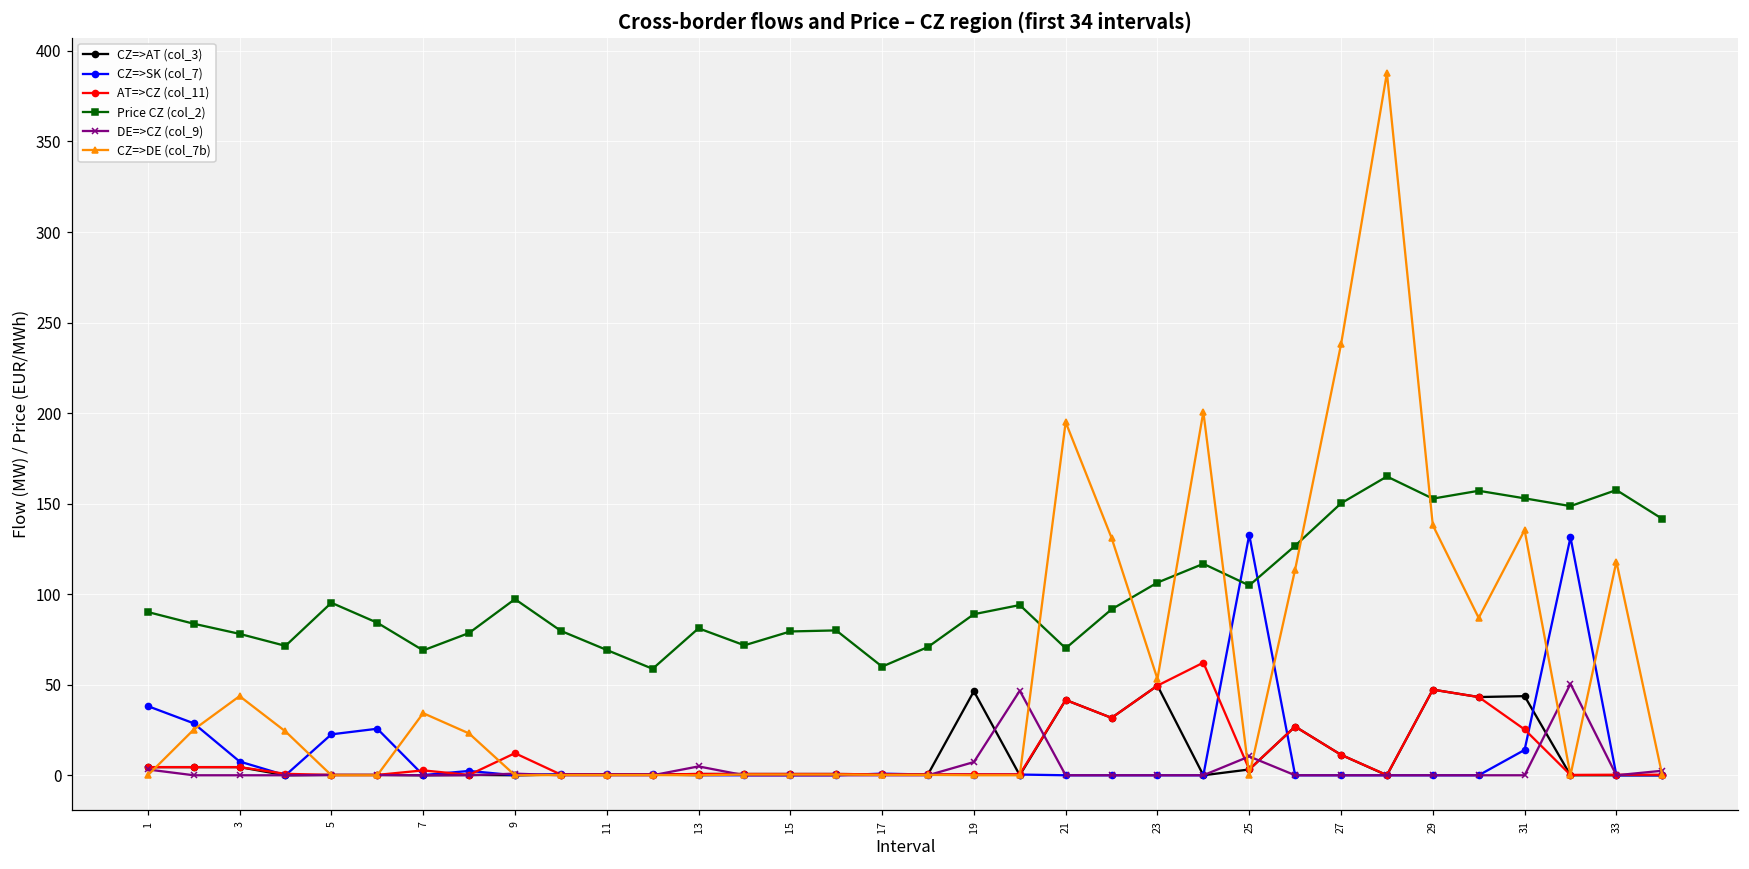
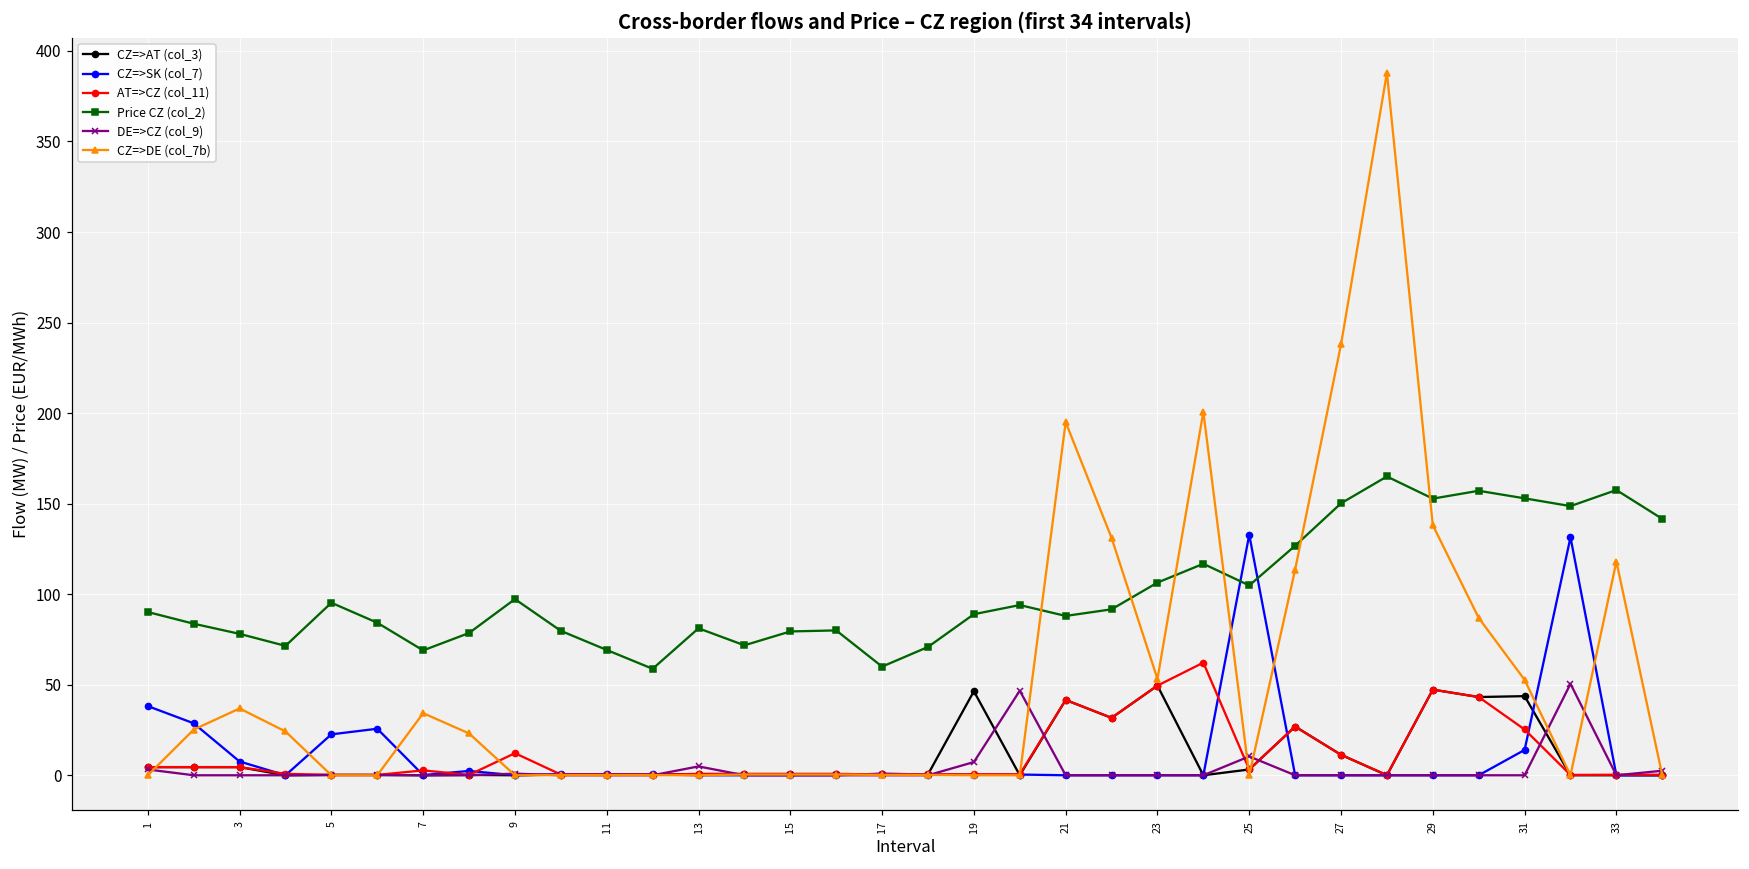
CZ=>DE (col_7b), 3: 44 -> 37
Price CZ (col_2), 21: 70 -> 88
CZ=>DE (col_7b), 31: 135 -> 53
